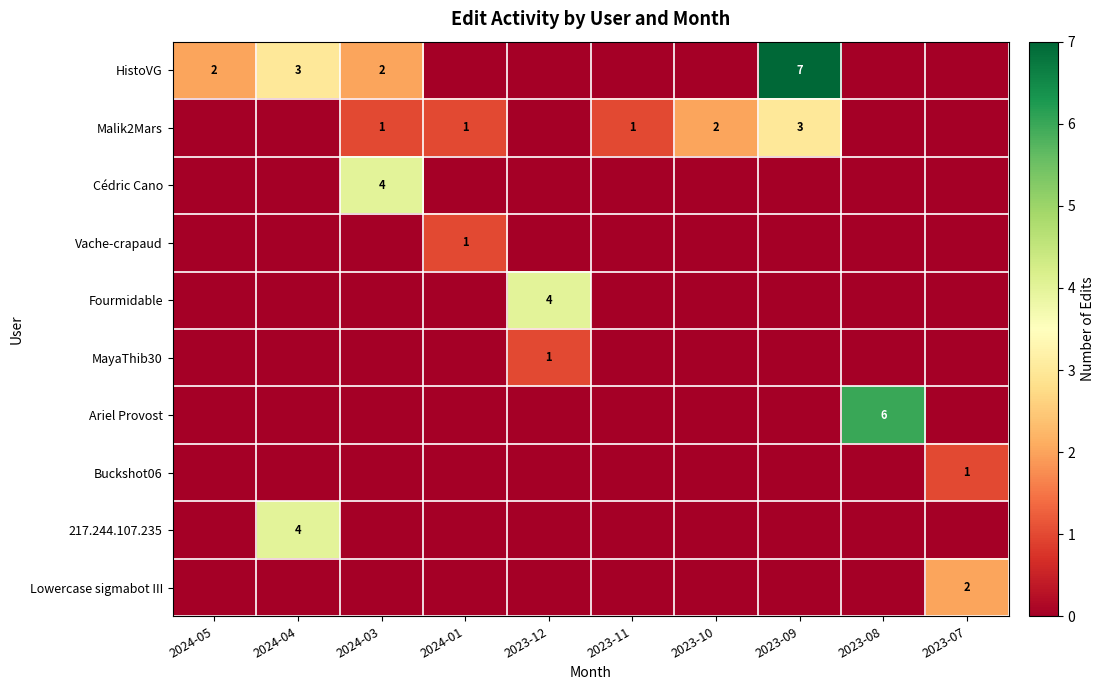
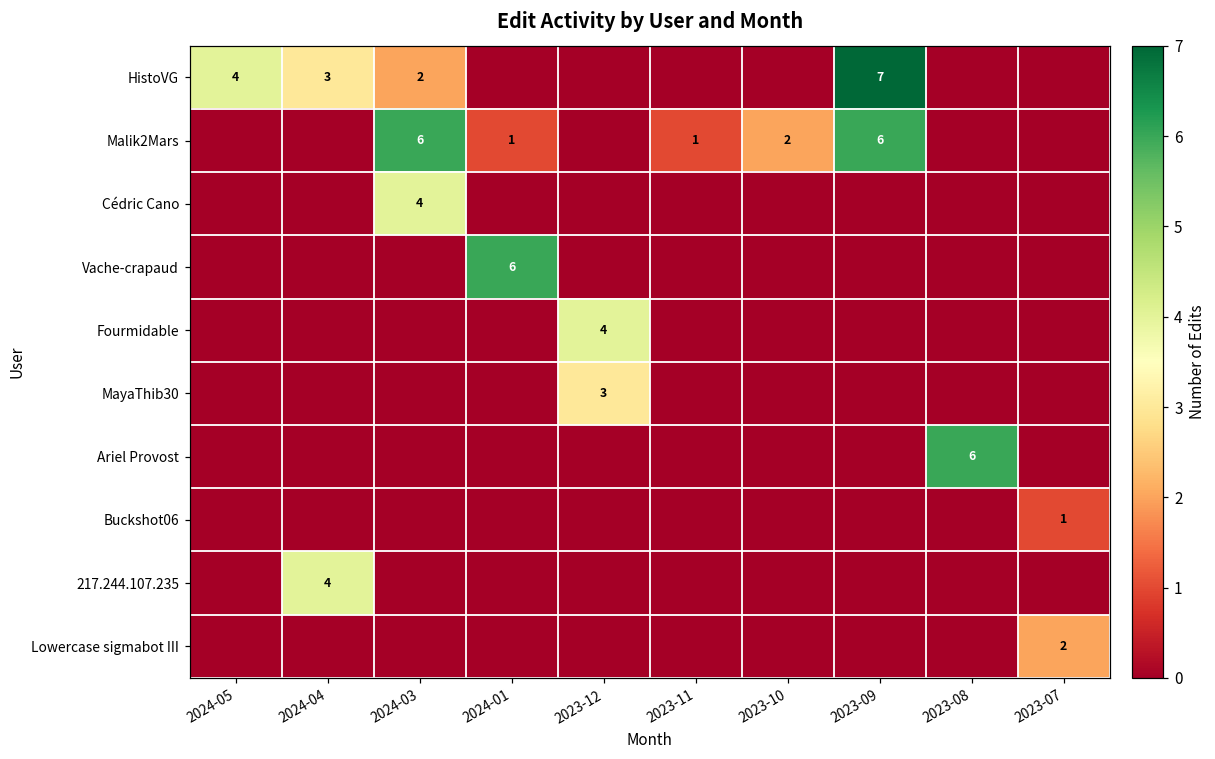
HistoVG, 2024-05: 2 -> 4
Malik2Mars, 2024-03: 1 -> 6
Malik2Mars, 2023-09: 3 -> 6
Vache-crapaud, 2024-01: 1 -> 6
MayaThib30, 2023-12: 1 -> 3
